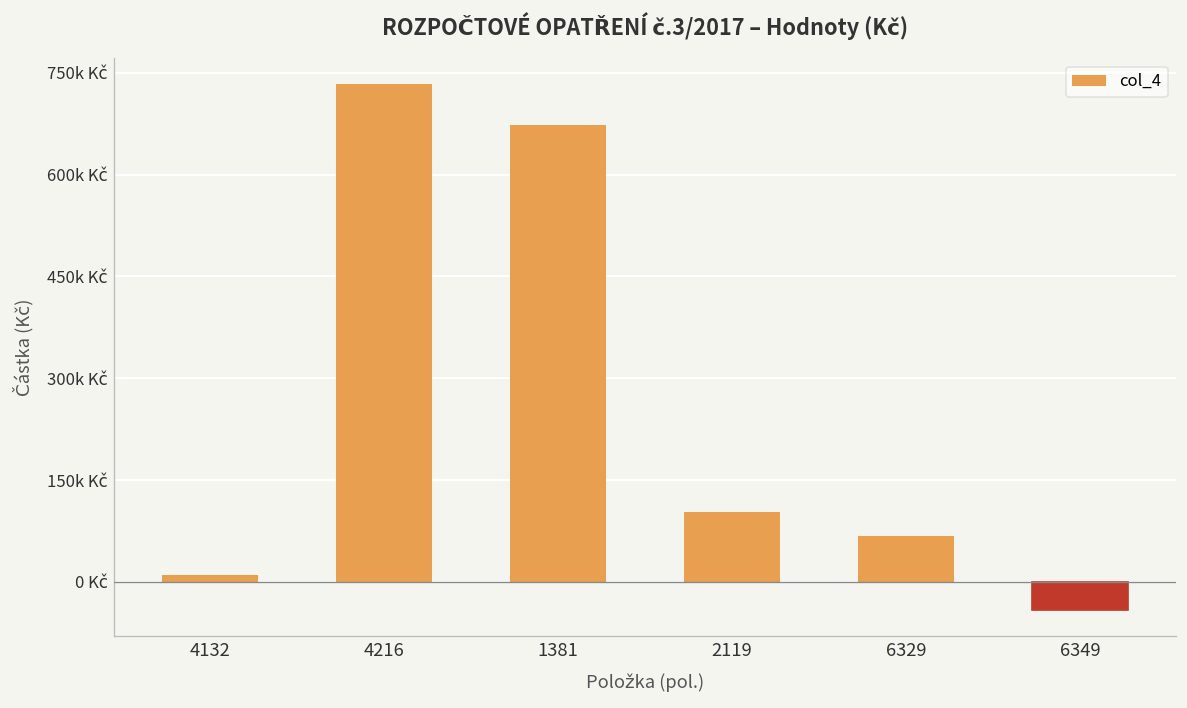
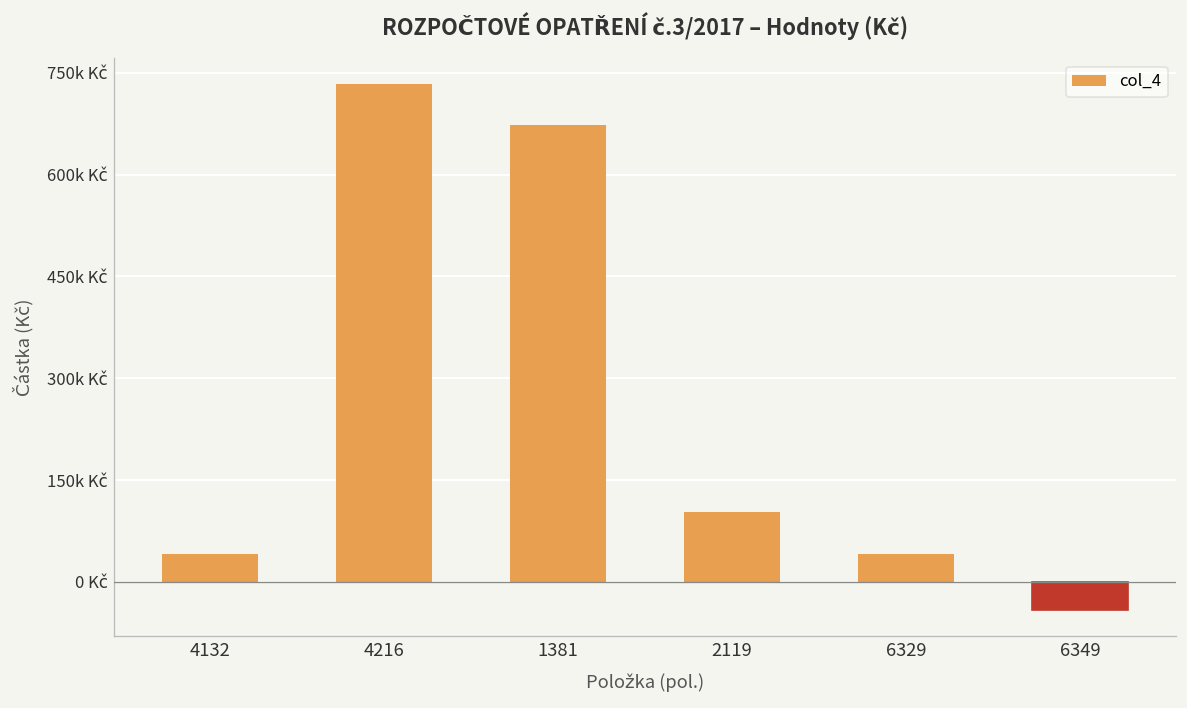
4132: 10k Kč -> 40k Kč
6329: 70k Kč -> 40k Kč
